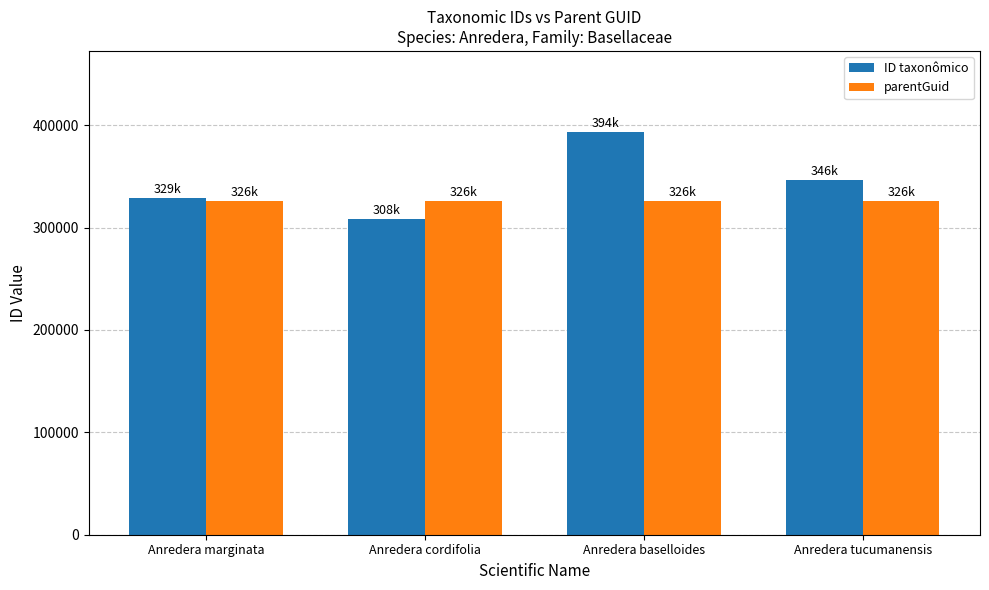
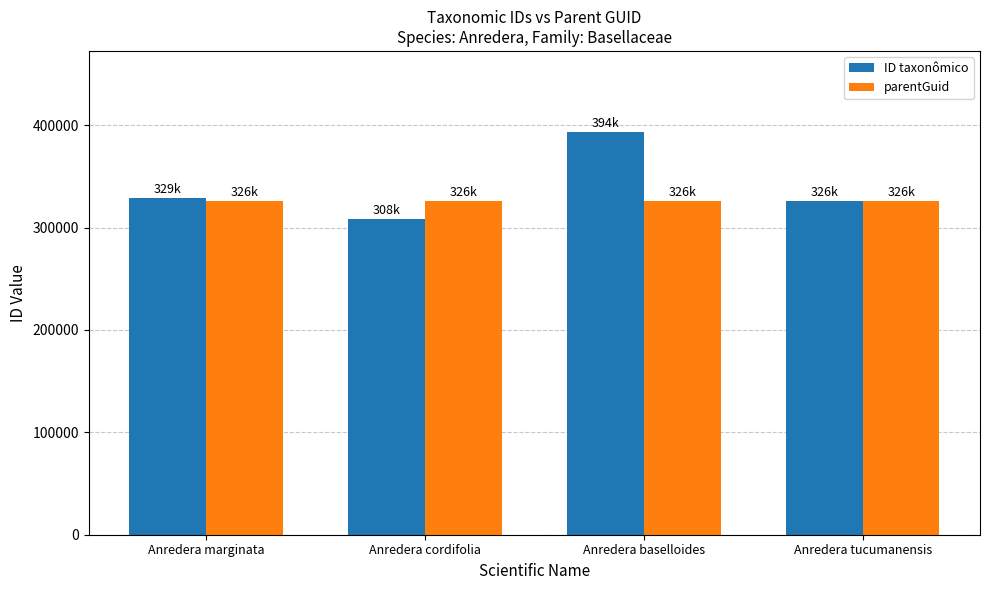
ID taxonômico, Anredera tucumanensis: 346k -> 326k
